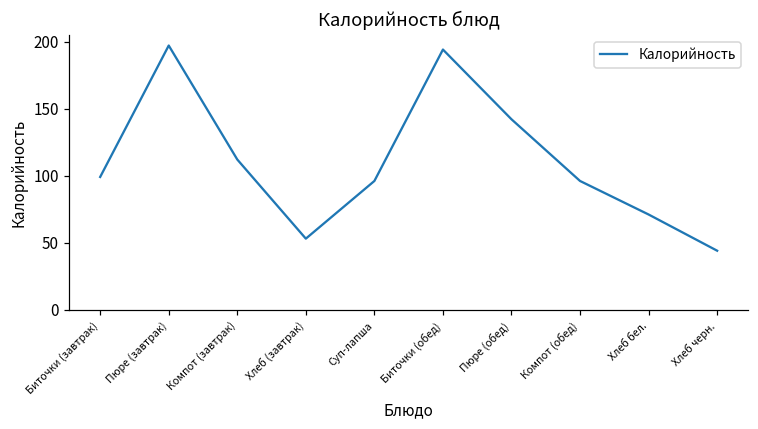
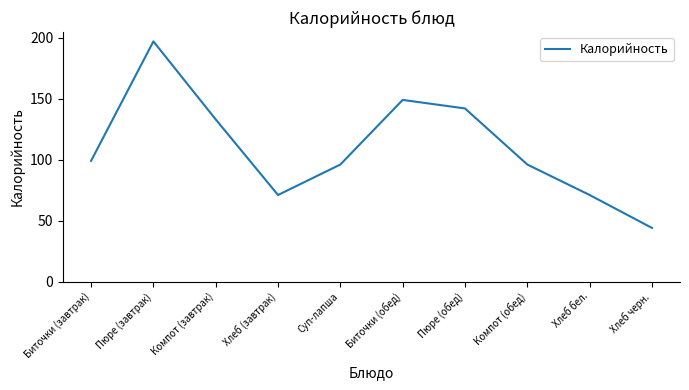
Компот (завтрак): 112 -> 133
Хлеб (завтрак): 53 -> 71
Биточки (обед): 194 -> 149
